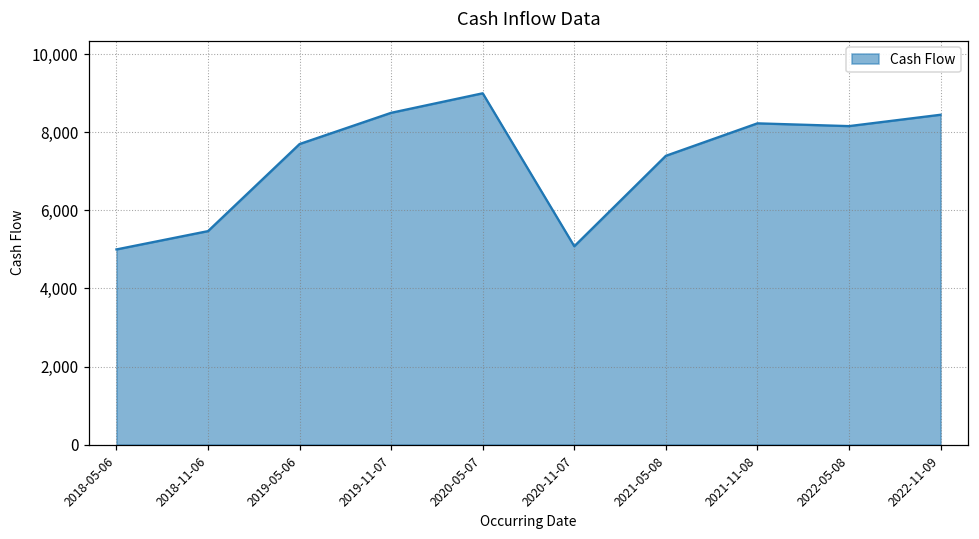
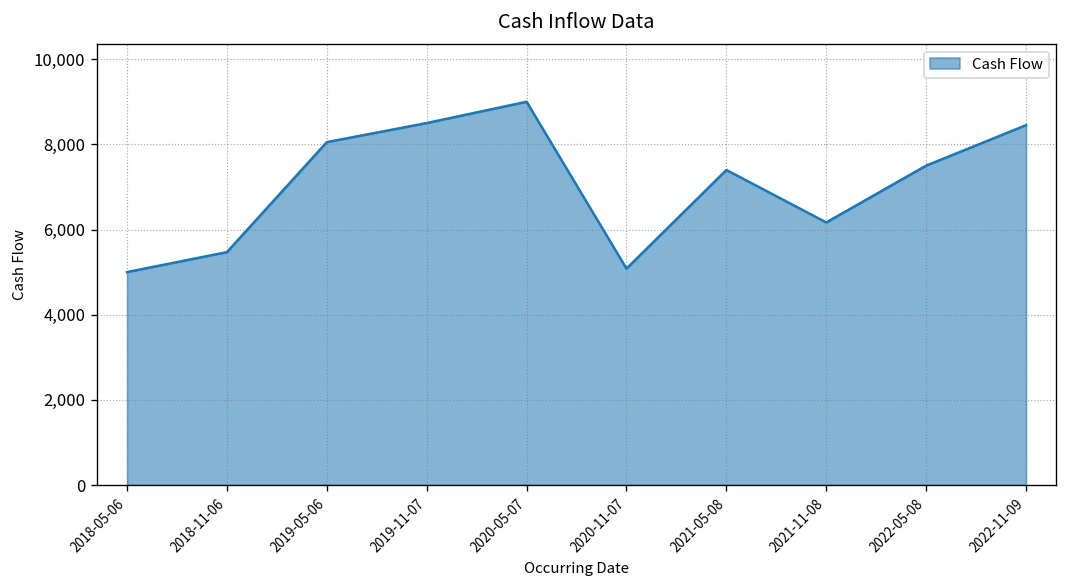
2019-05-06: 7,700 -> 8,100
2021-11-08: 8,200 -> 6,200
2022-05-08: 8,200 -> 7,500
